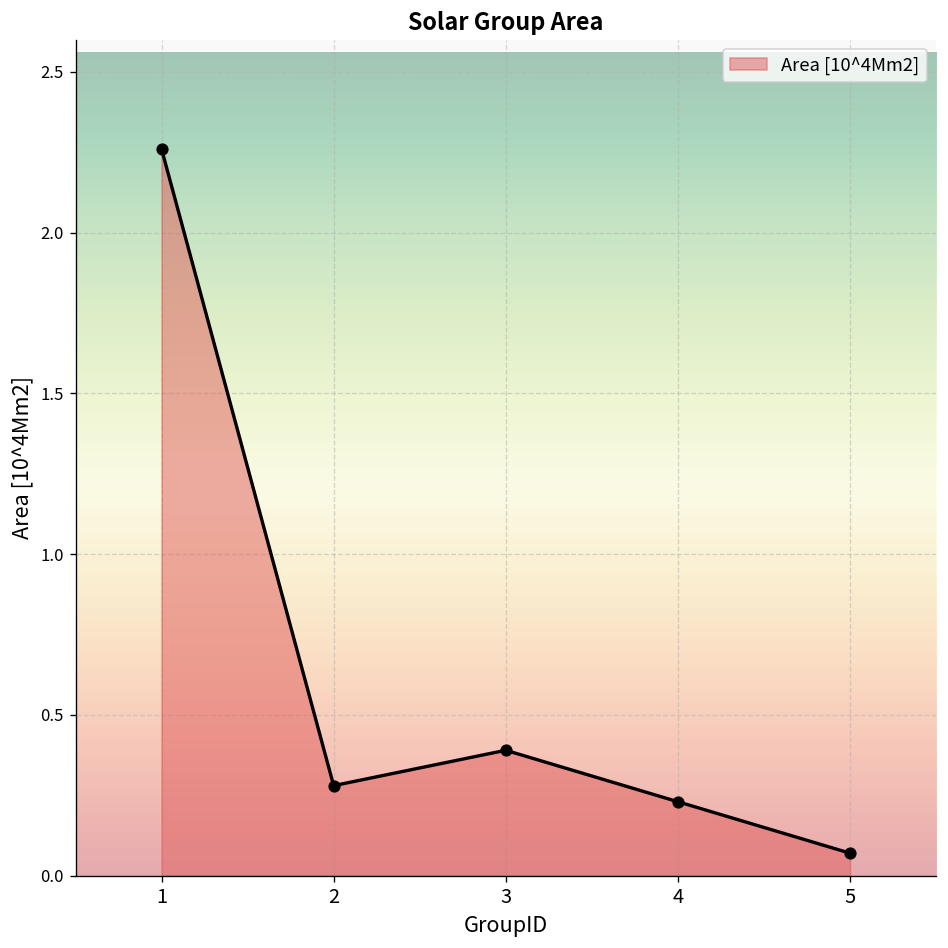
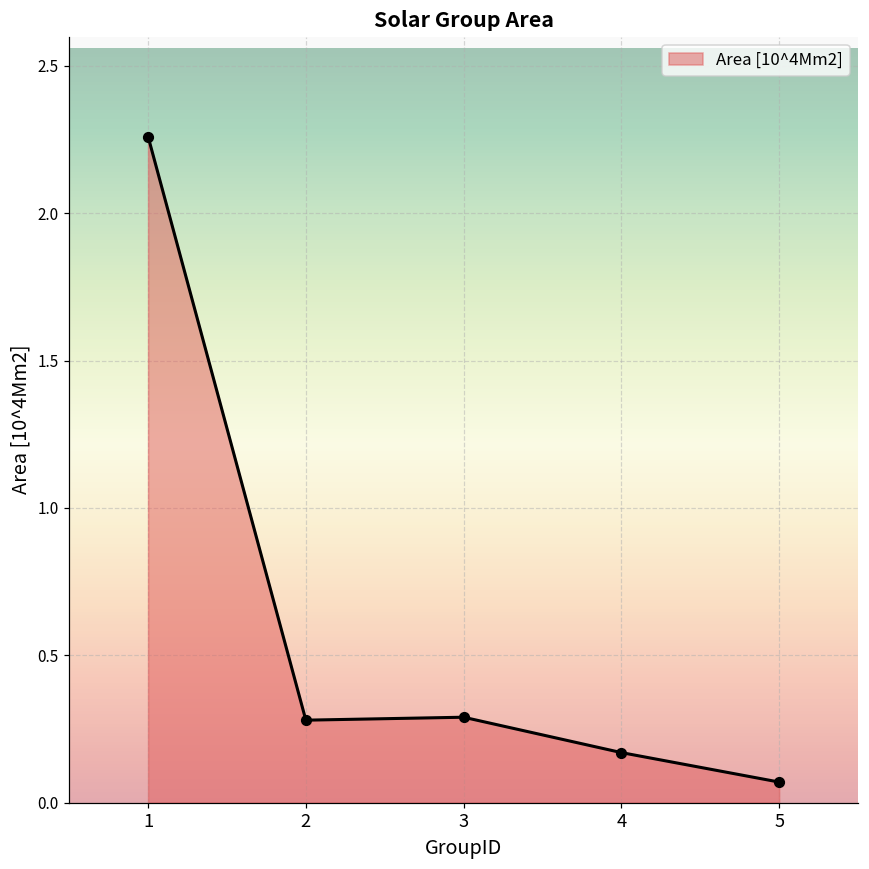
3: 0.39 -> 0.29
4: 0.23 -> 0.17
